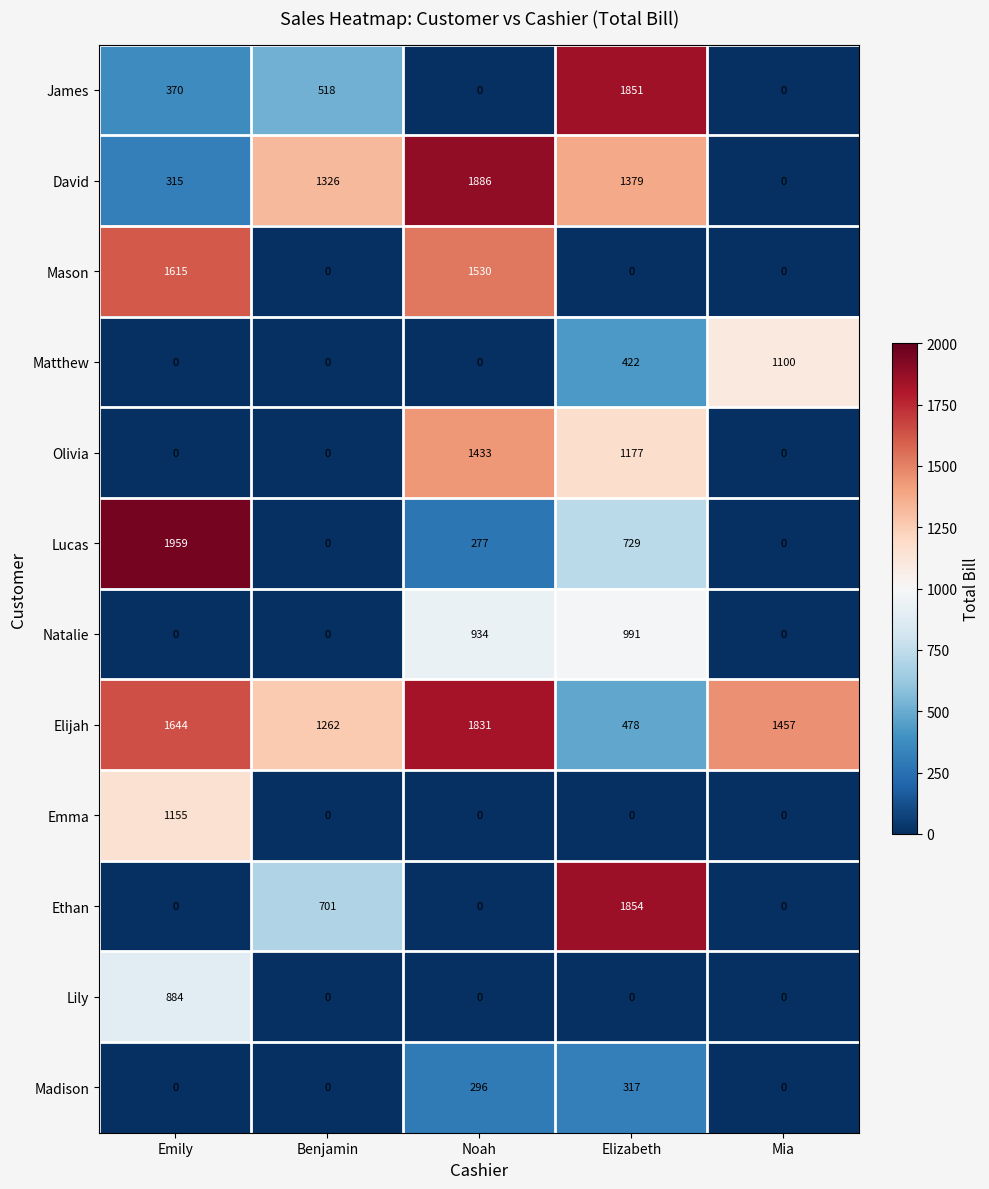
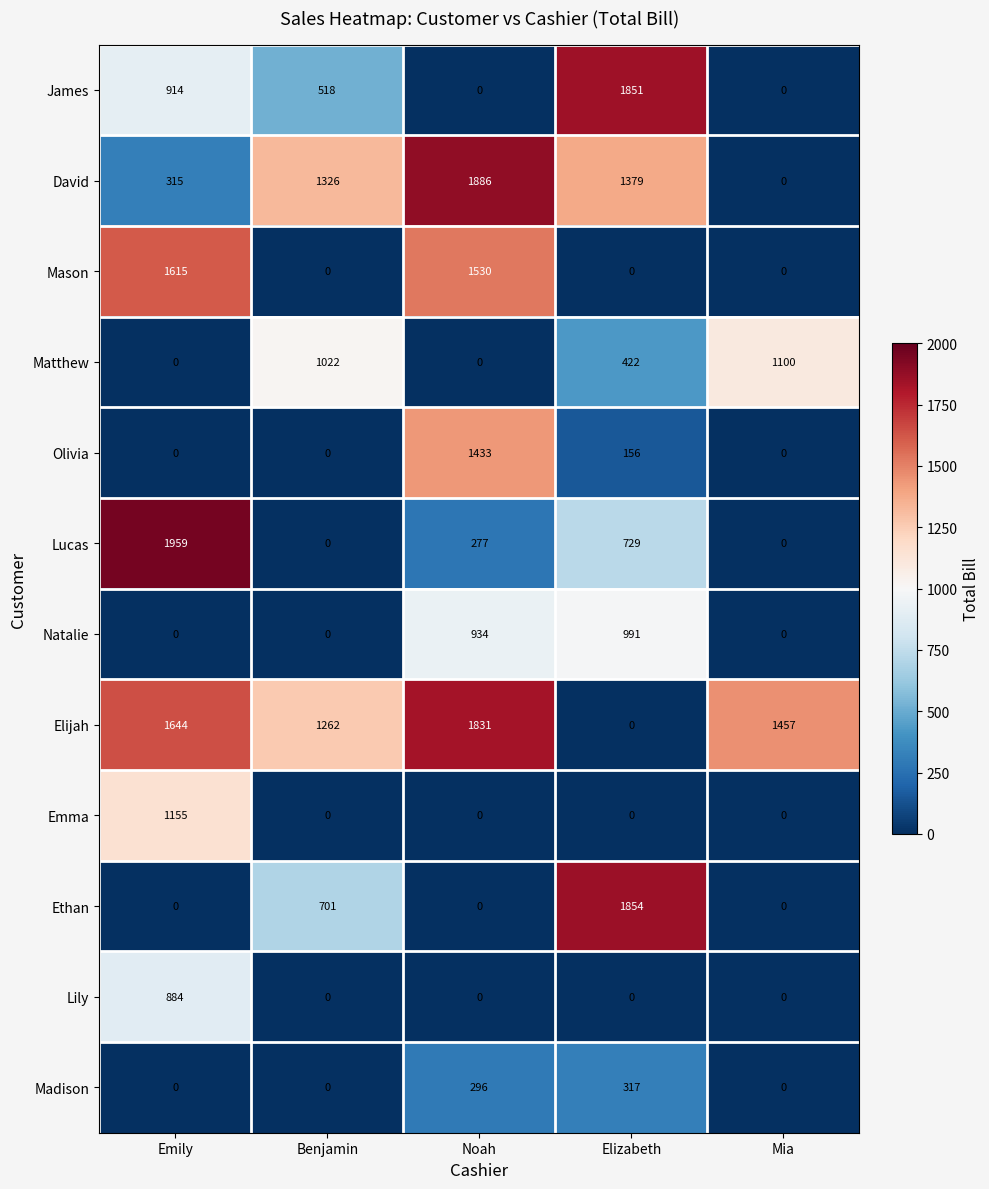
James, Emily: 370 -> 914
Matthew, Benjamin: 0 -> 1022
Olivia, Elizabeth: 1177 -> 156
Elijah, Elizabeth: 478 -> 0
